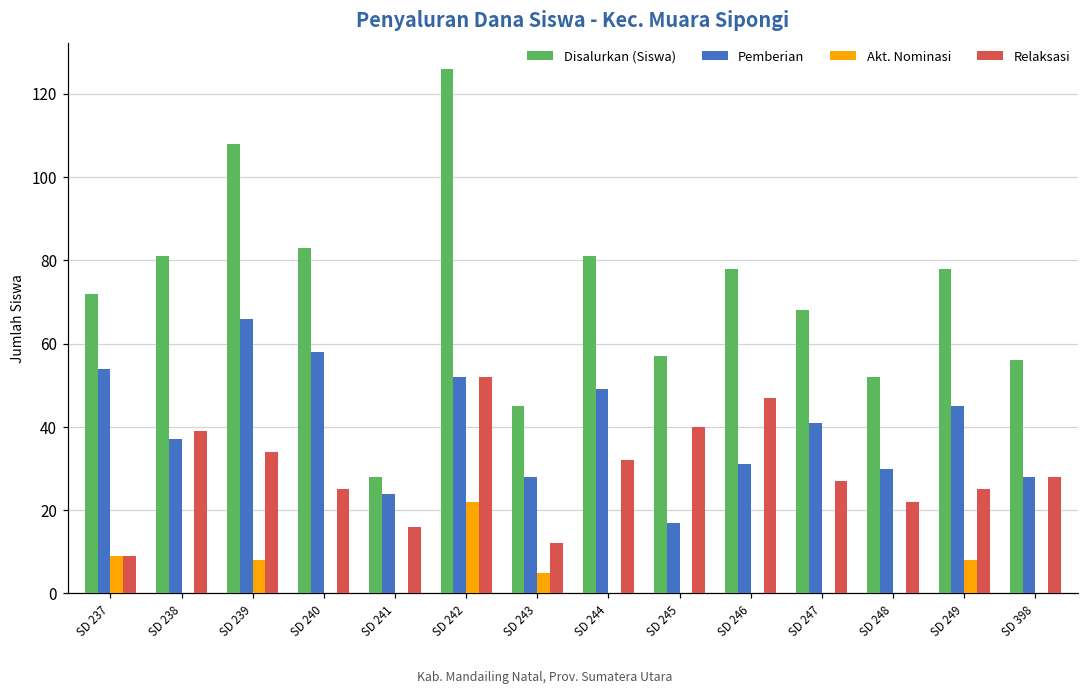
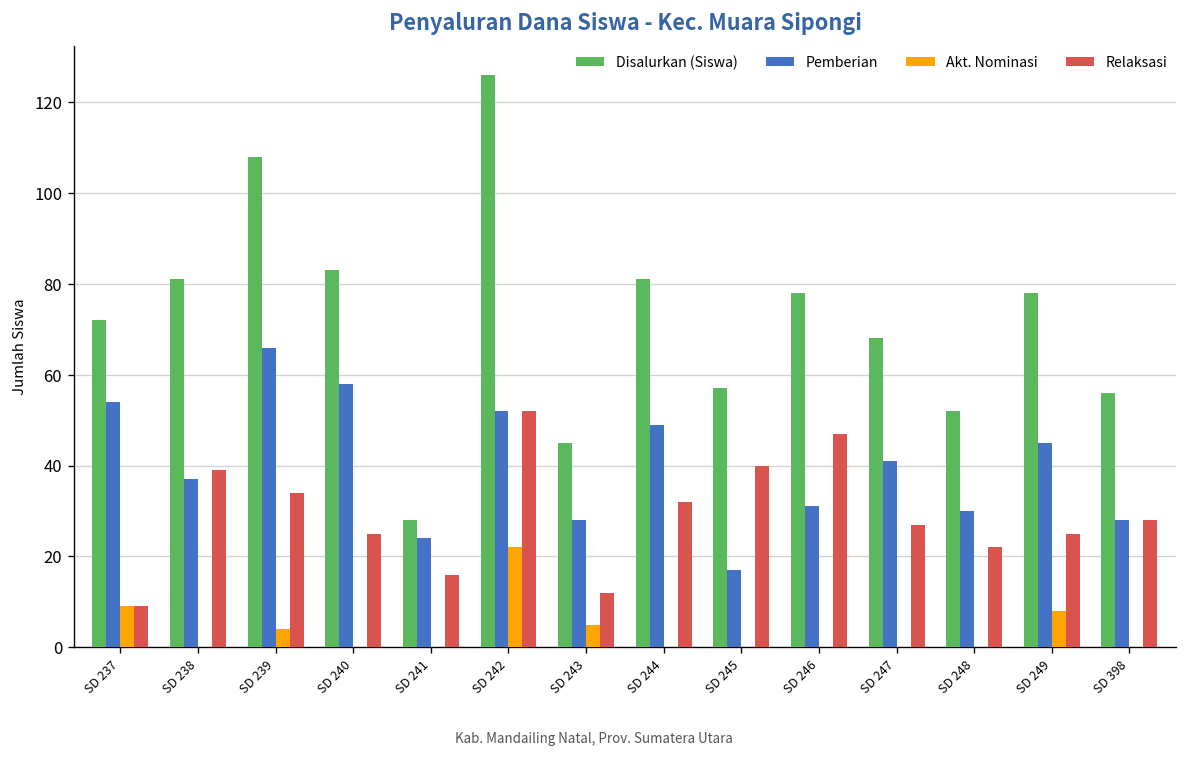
Akt. Nominasi, SD 239: 8 -> 4
